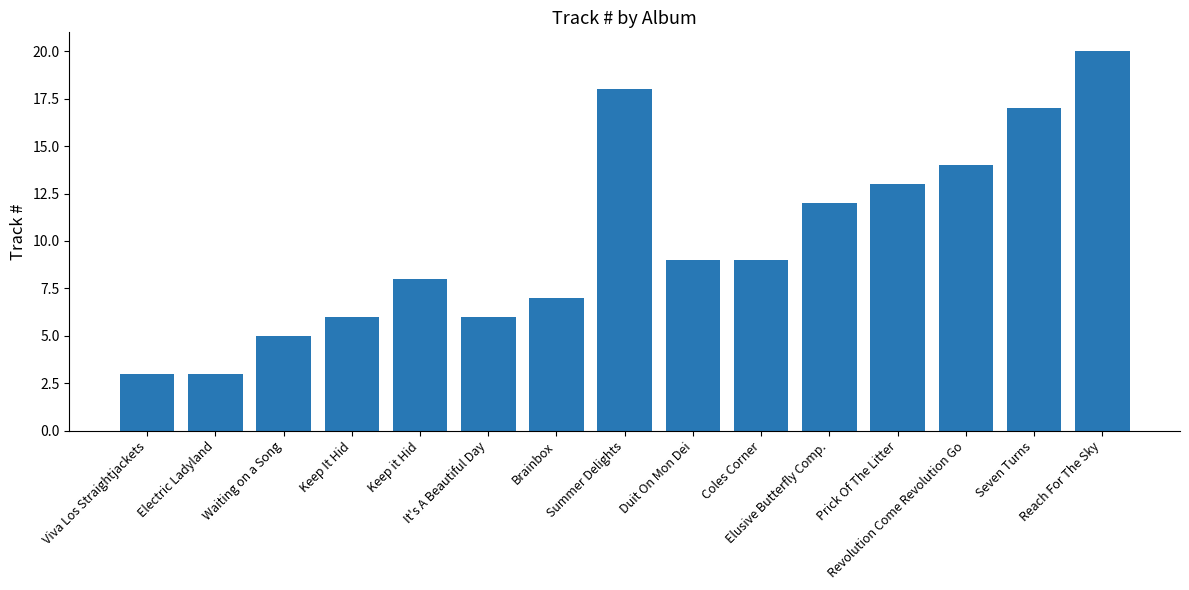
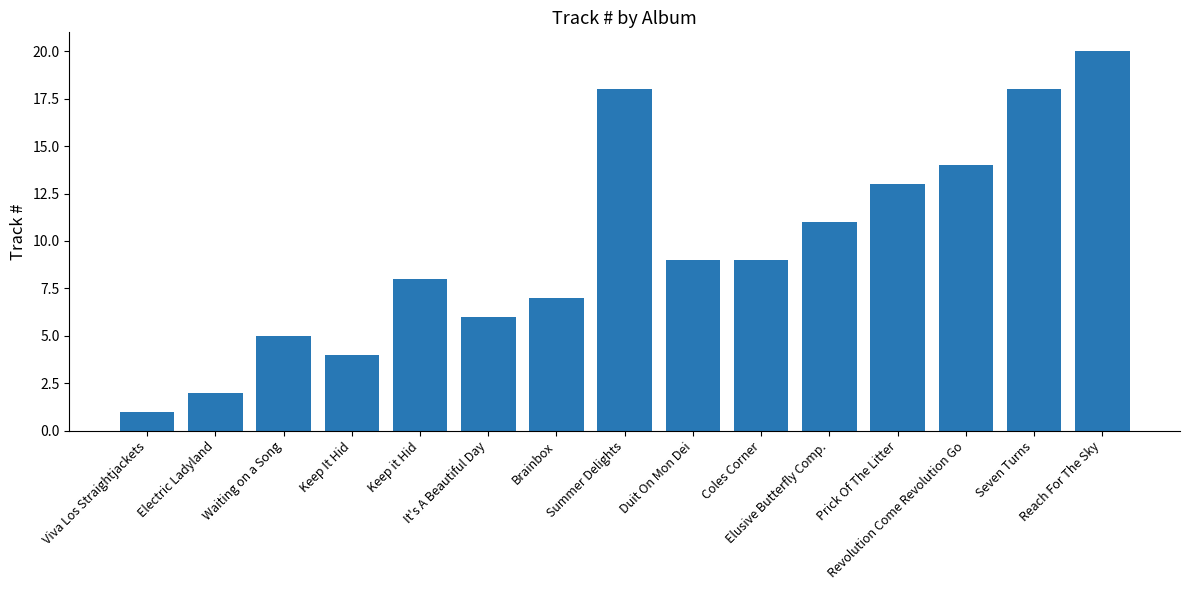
Viva Los Straightjackets: 3 -> 1
Electric Ladyland: 3 -> 2
Keep It Hid: 6 -> 4
Elusive Butterfly Comp.: 12 -> 11
Seven Turns: 17 -> 18
